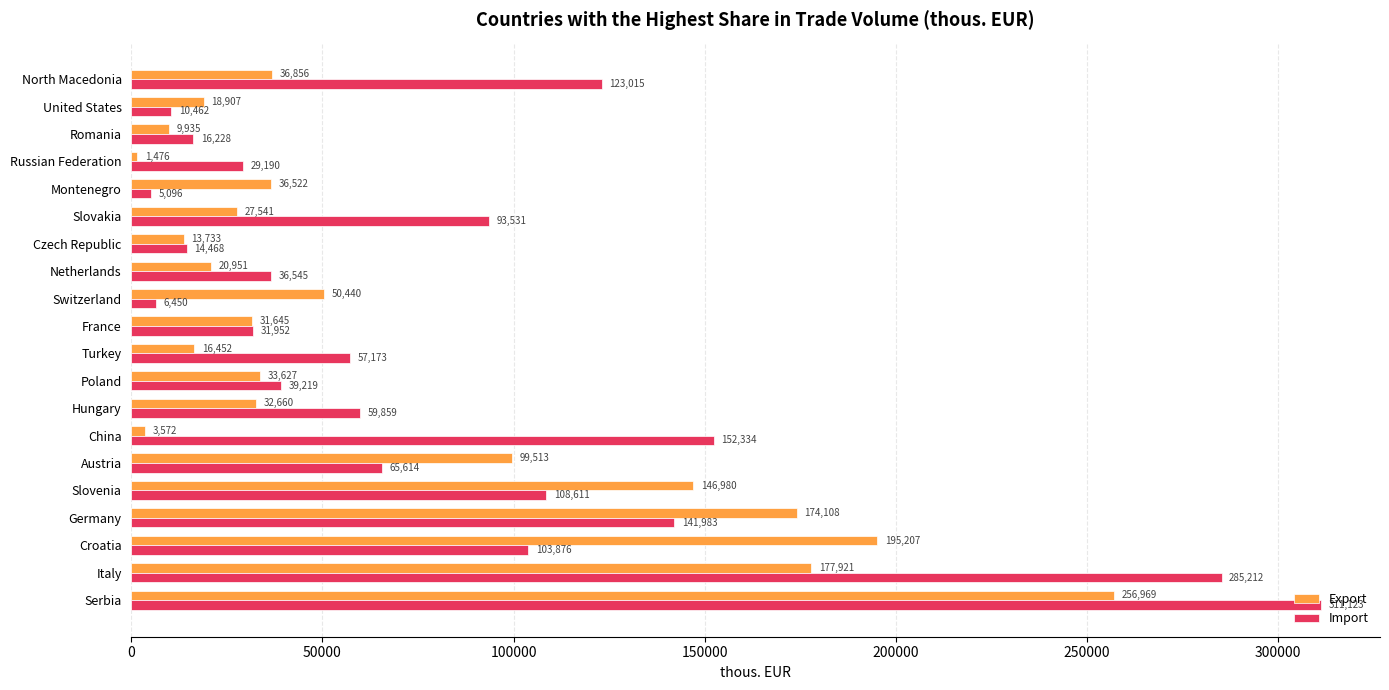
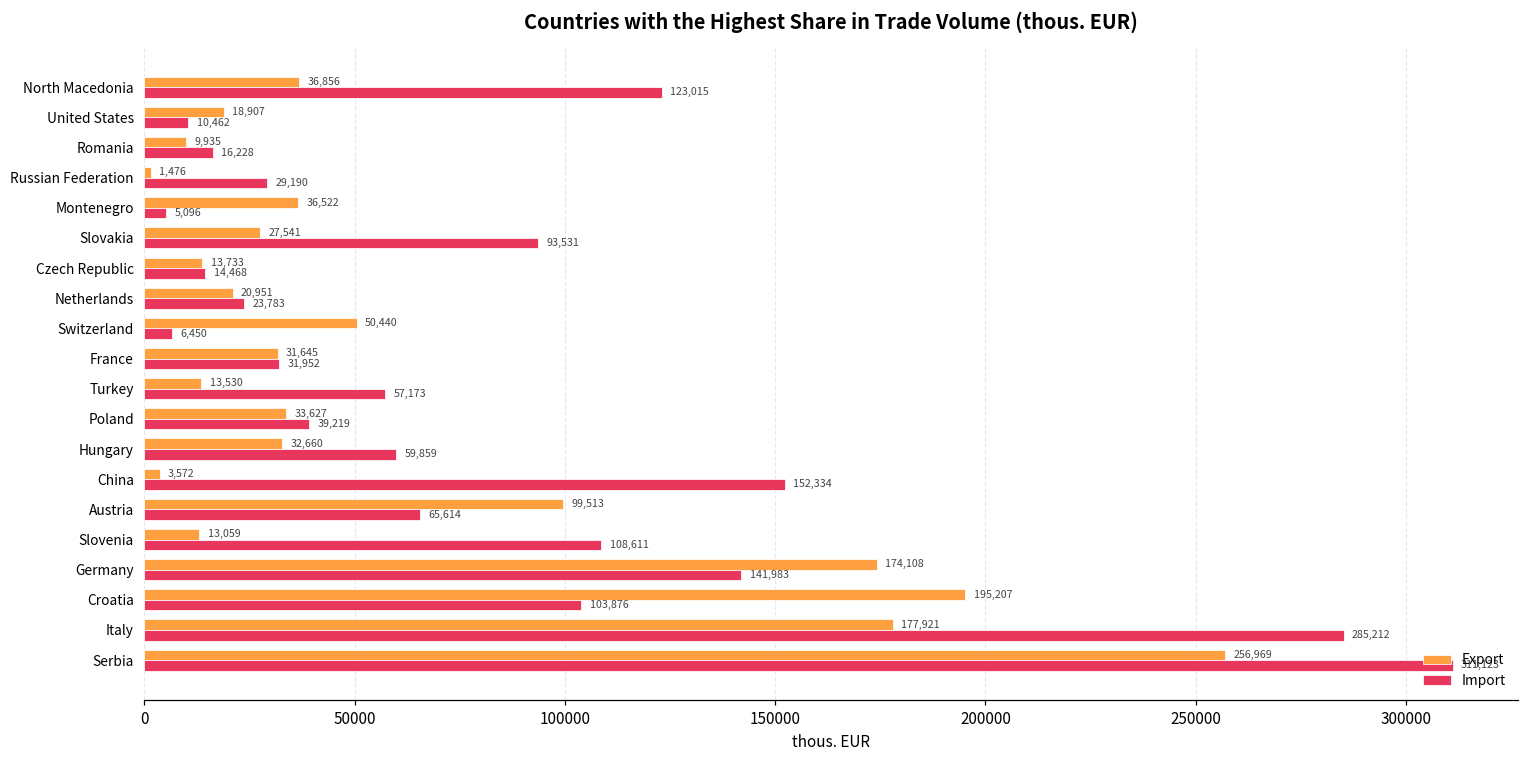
Import, Netherlands: 36,545 -> 23,783
Export, Turkey: 16,452 -> 13,530
Export, Slovenia: 146,980 -> 13,059
